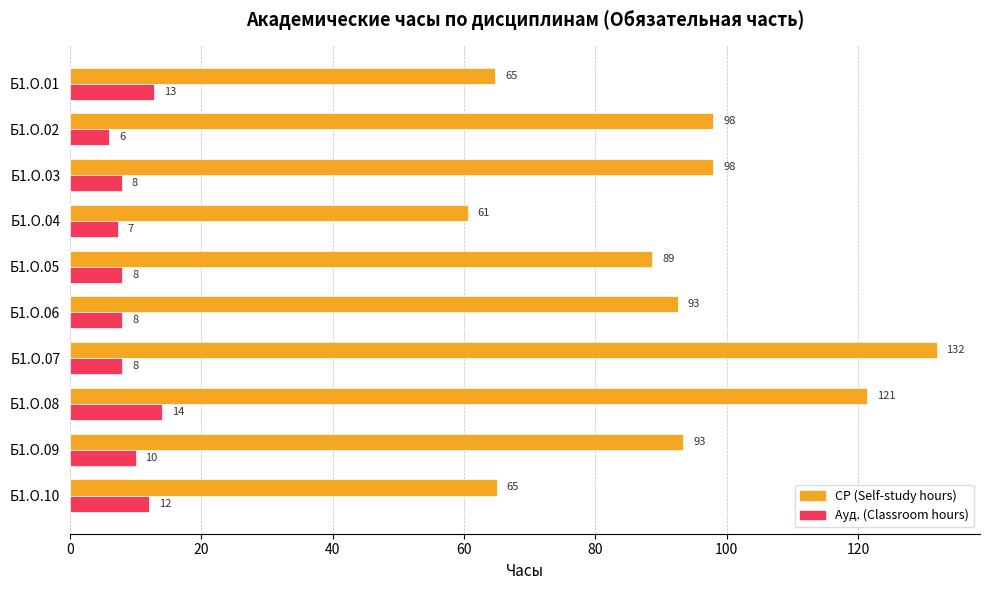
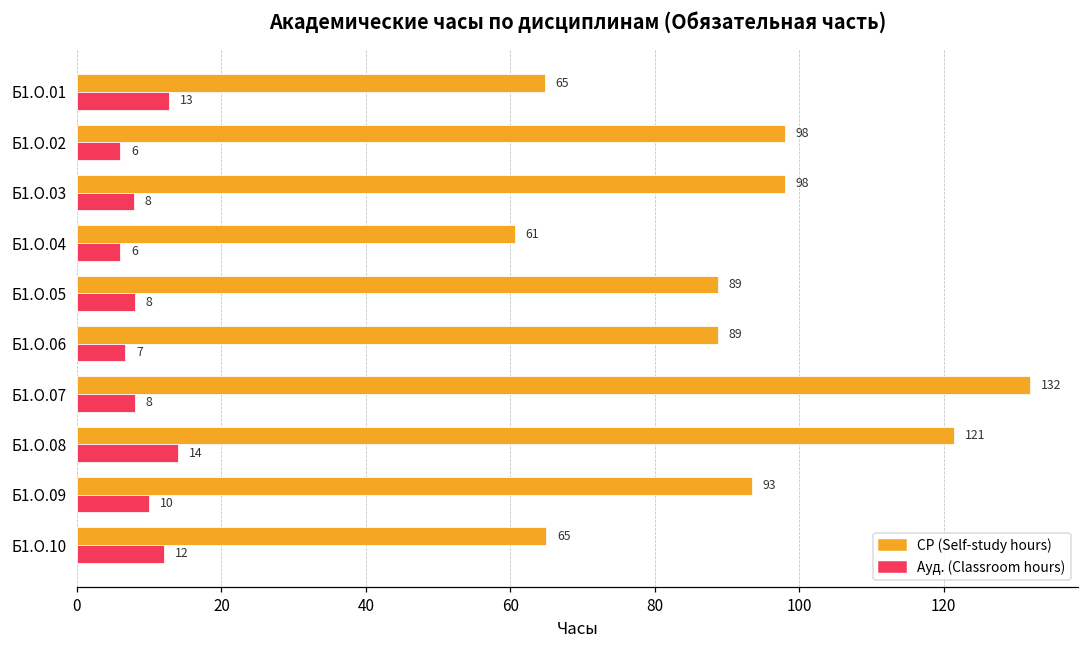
Ауд. (Classroom hours), Б1.О.04: 7 -> 6
СР (Self-study hours), Б1.О.06: 93 -> 89
Ауд. (Classroom hours), Б1.О.06: 8 -> 7
